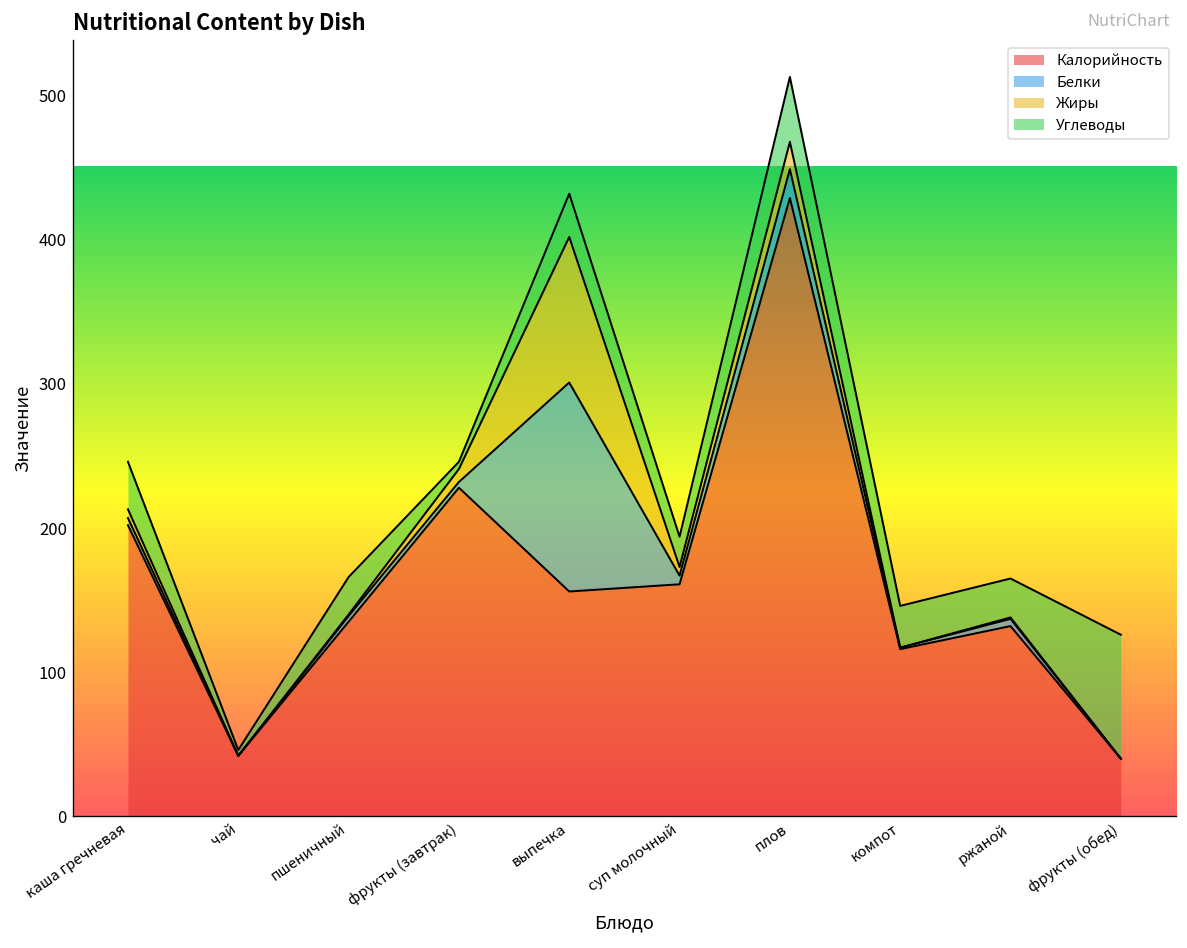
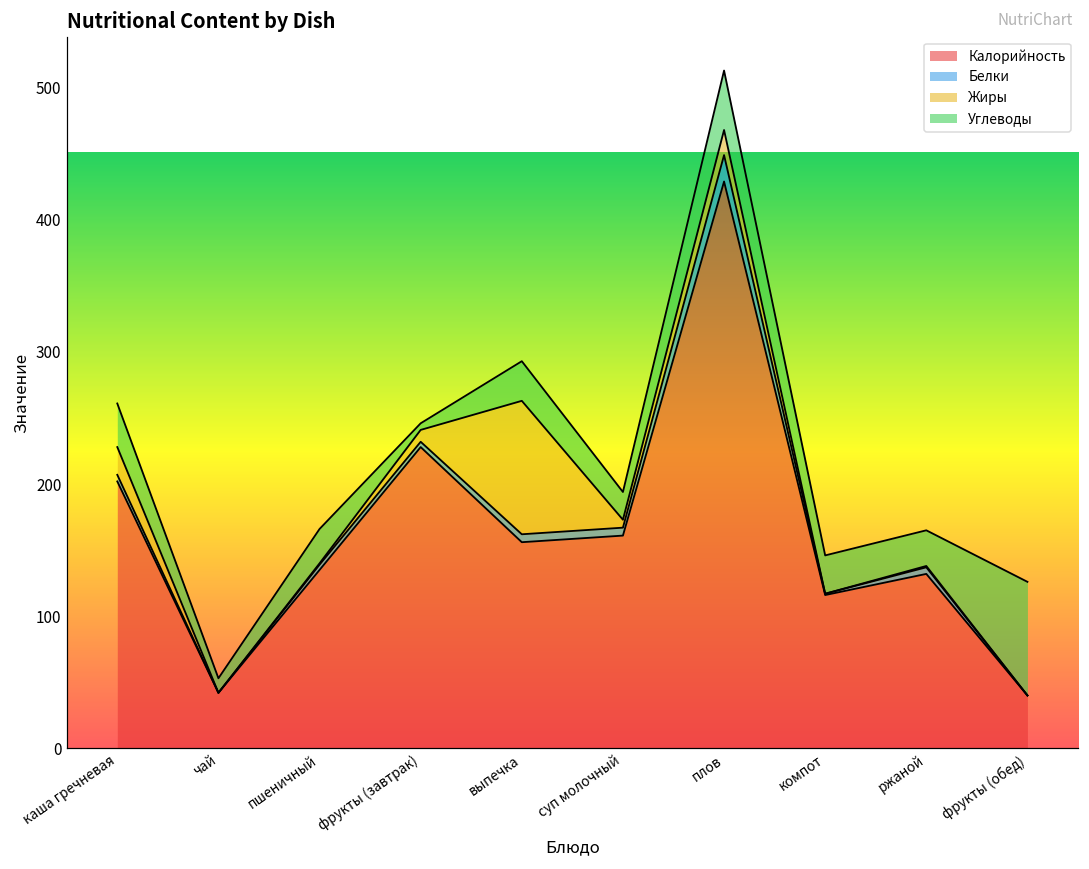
Жиры, каша гречневая: 6 -> 21
Углеводы, чай: 4 -> 11
Белки, выпечка: 145 -> 6
